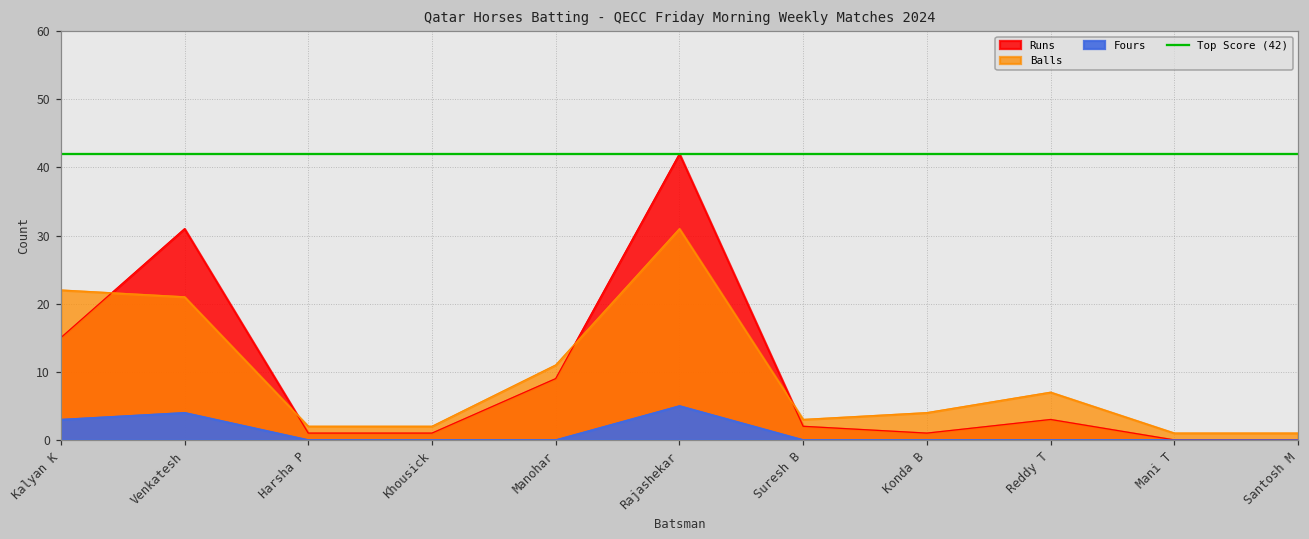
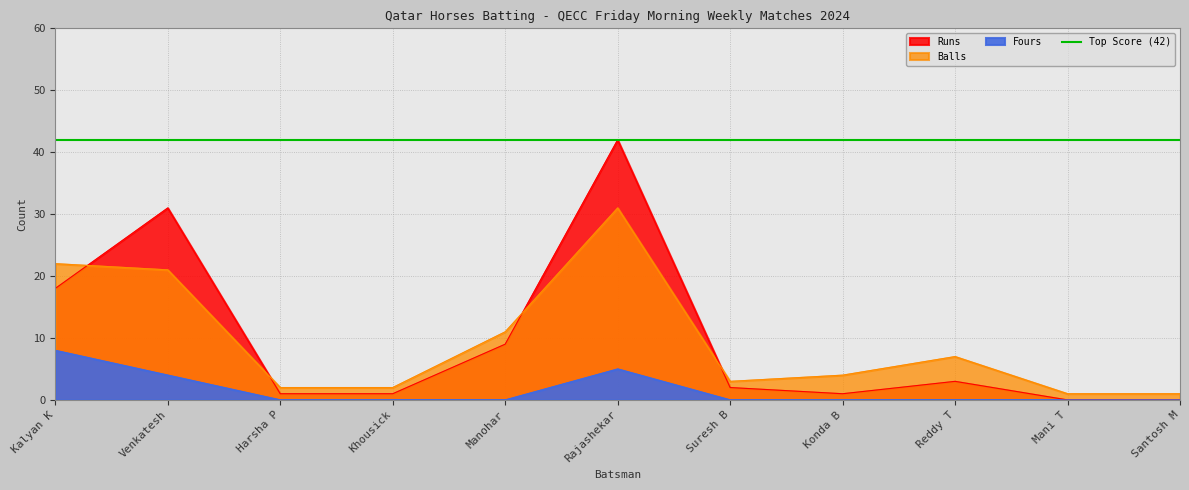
Runs, Kalyan K: 15 -> 18
Fours, Kalyan K: 3 -> 8
